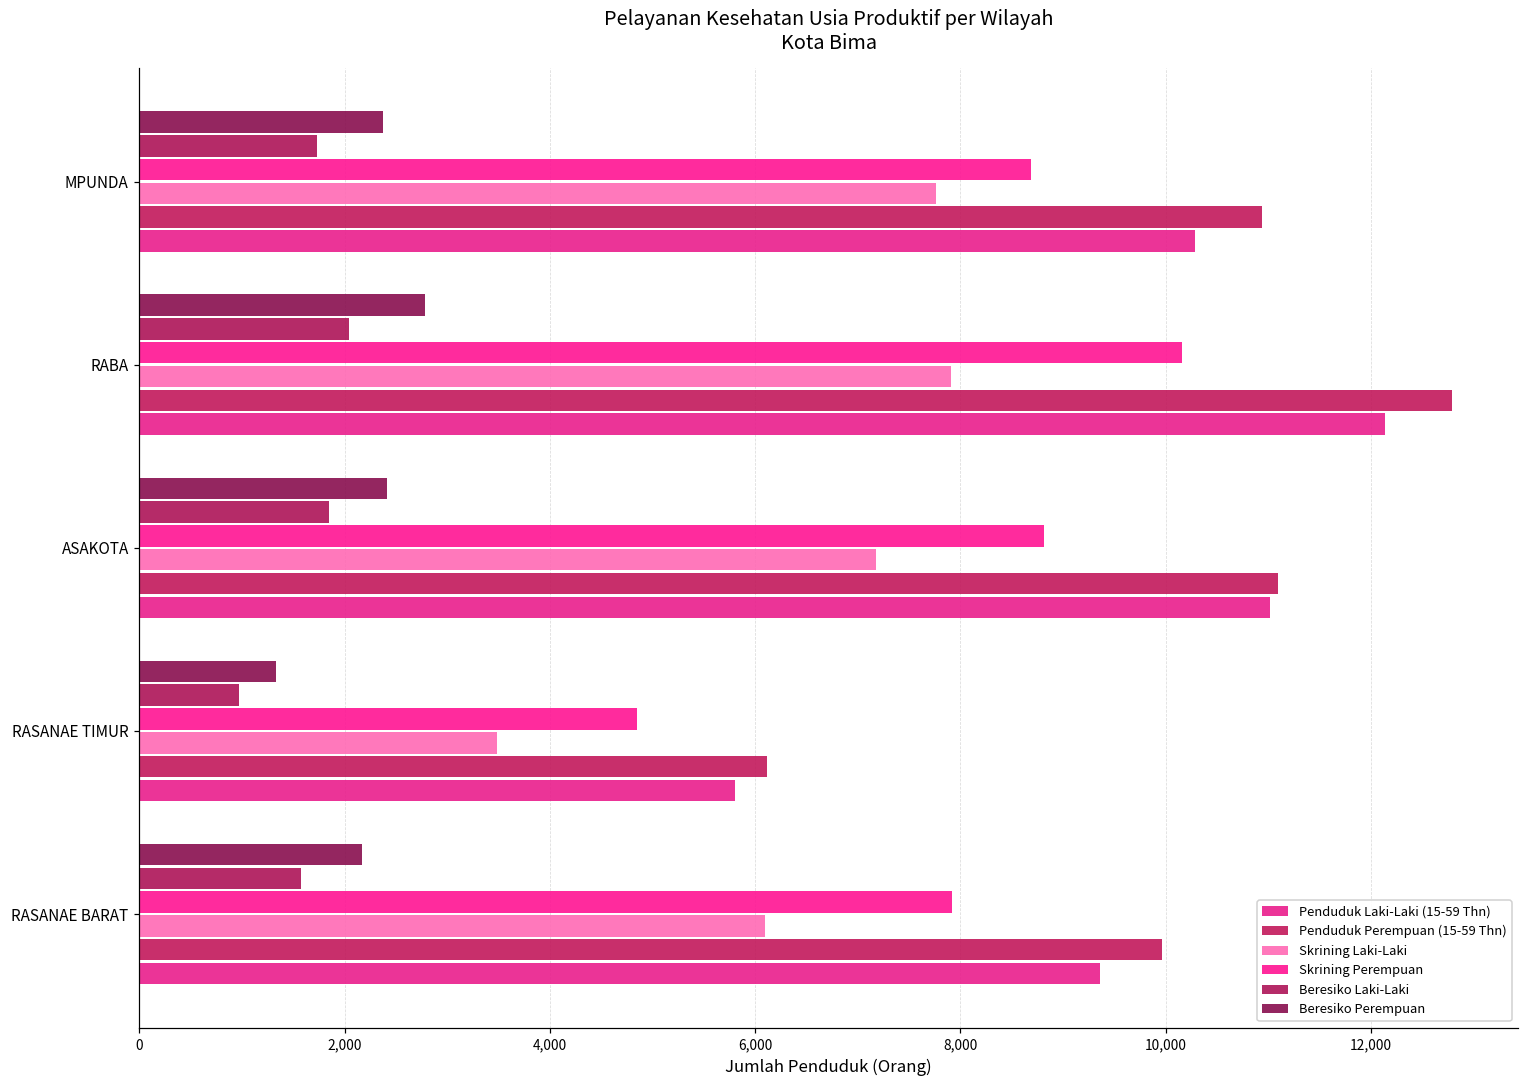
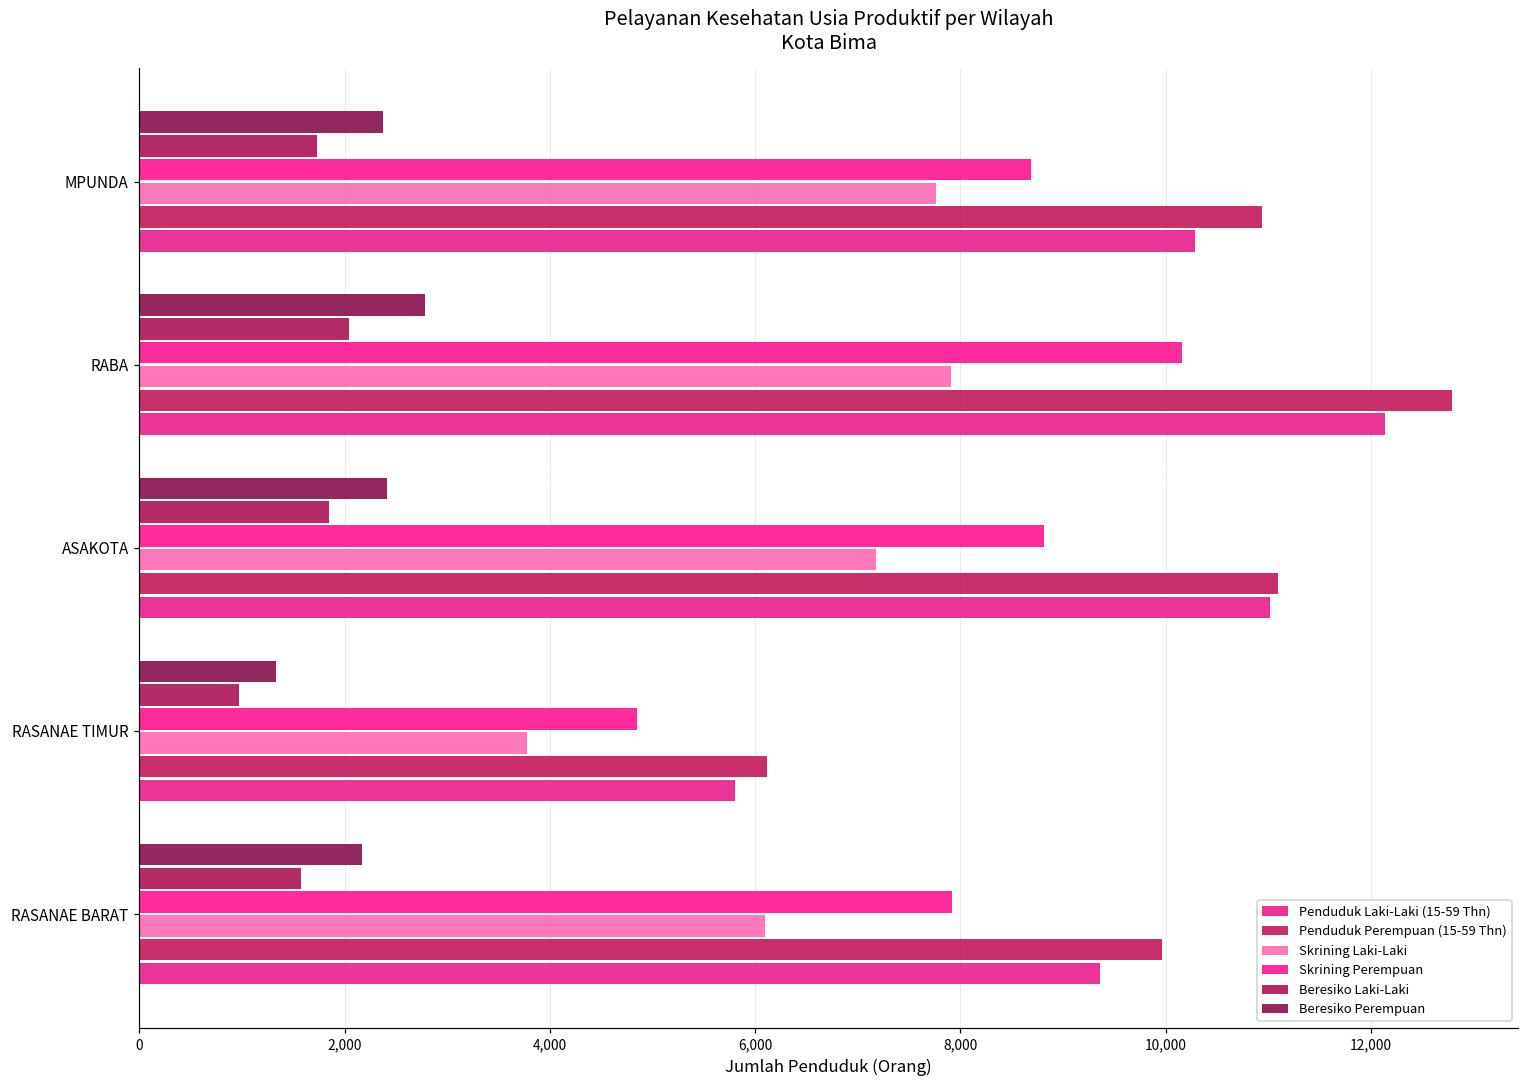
Skrining Laki-Laki, RASANAE TIMUR: 3,500 -> 3,800
